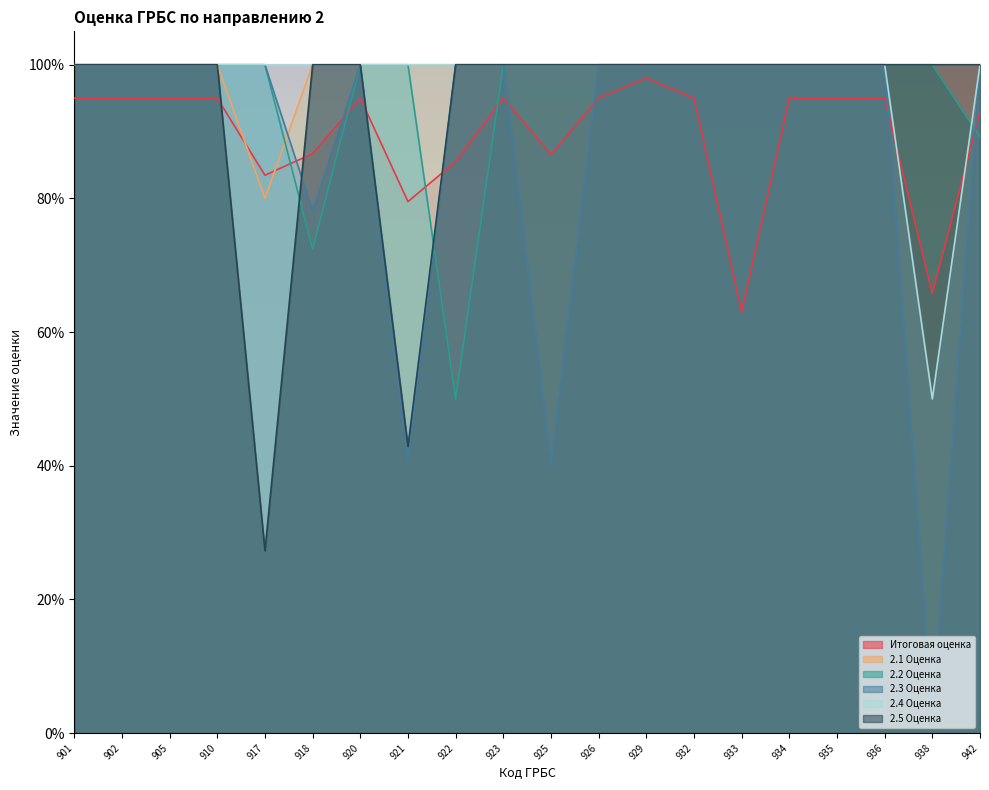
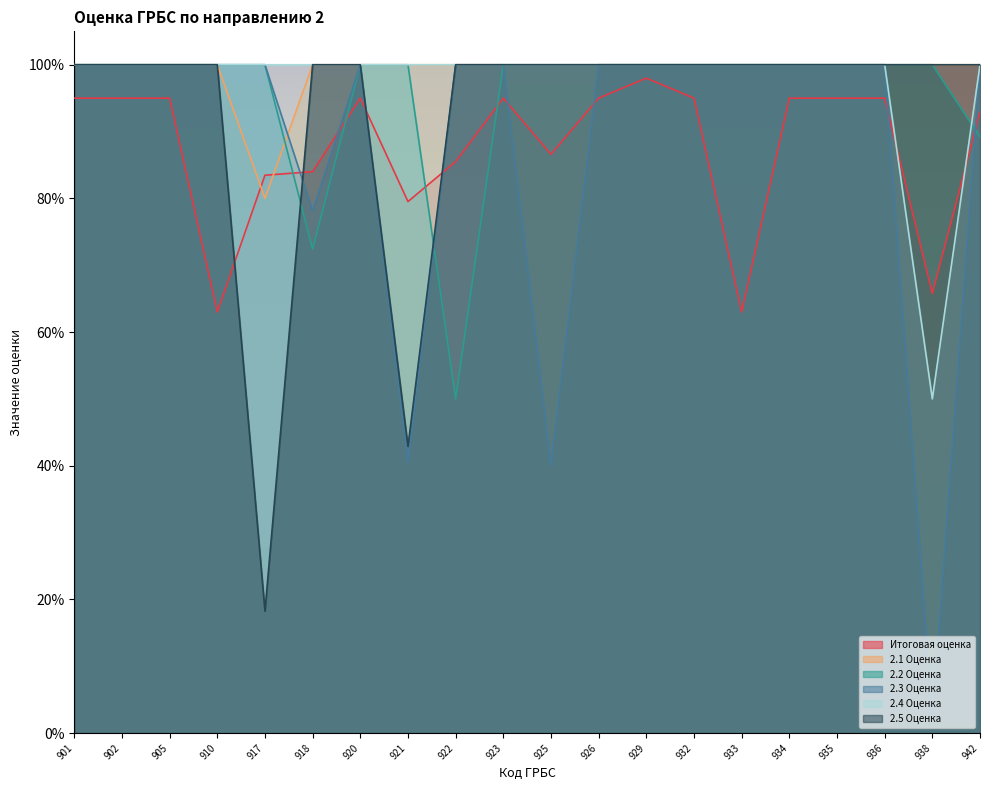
Итоговая оценка, 910: 95% -> 63%
2.5 Оценка, 917: 27% -> 18%
Итоговая оценка, 918: 87% -> 84%
